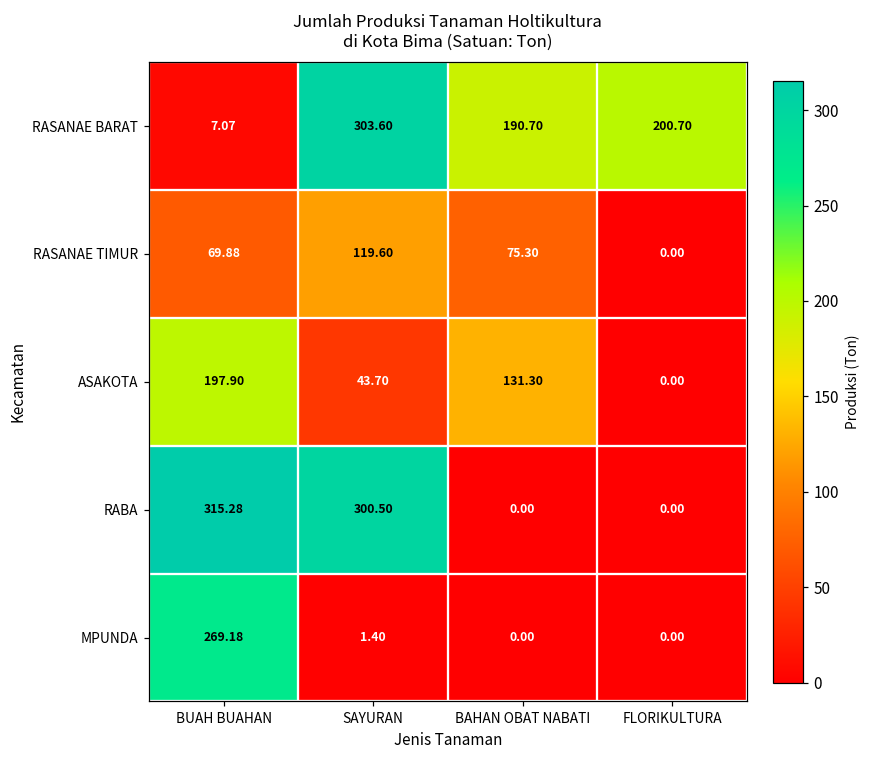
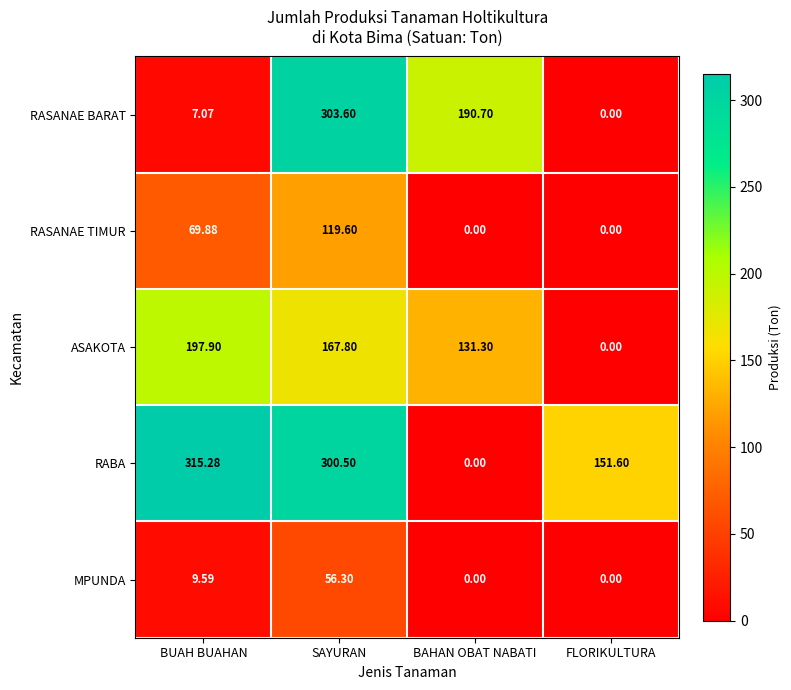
RASANAE BARAT, FLORIKULTURA: 200.70 -> 0.00
RASANAE TIMUR, BAHAN OBAT NABATI: 75.30 -> 0.00
ASAKOTA, SAYURAN: 43.70 -> 167.80
RABA, FLORIKULTURA: 0.00 -> 151.60
MPUNDA, BUAH BUAHAN: 269.18 -> 9.59
MPUNDA, SAYURAN: 1.40 -> 56.30
